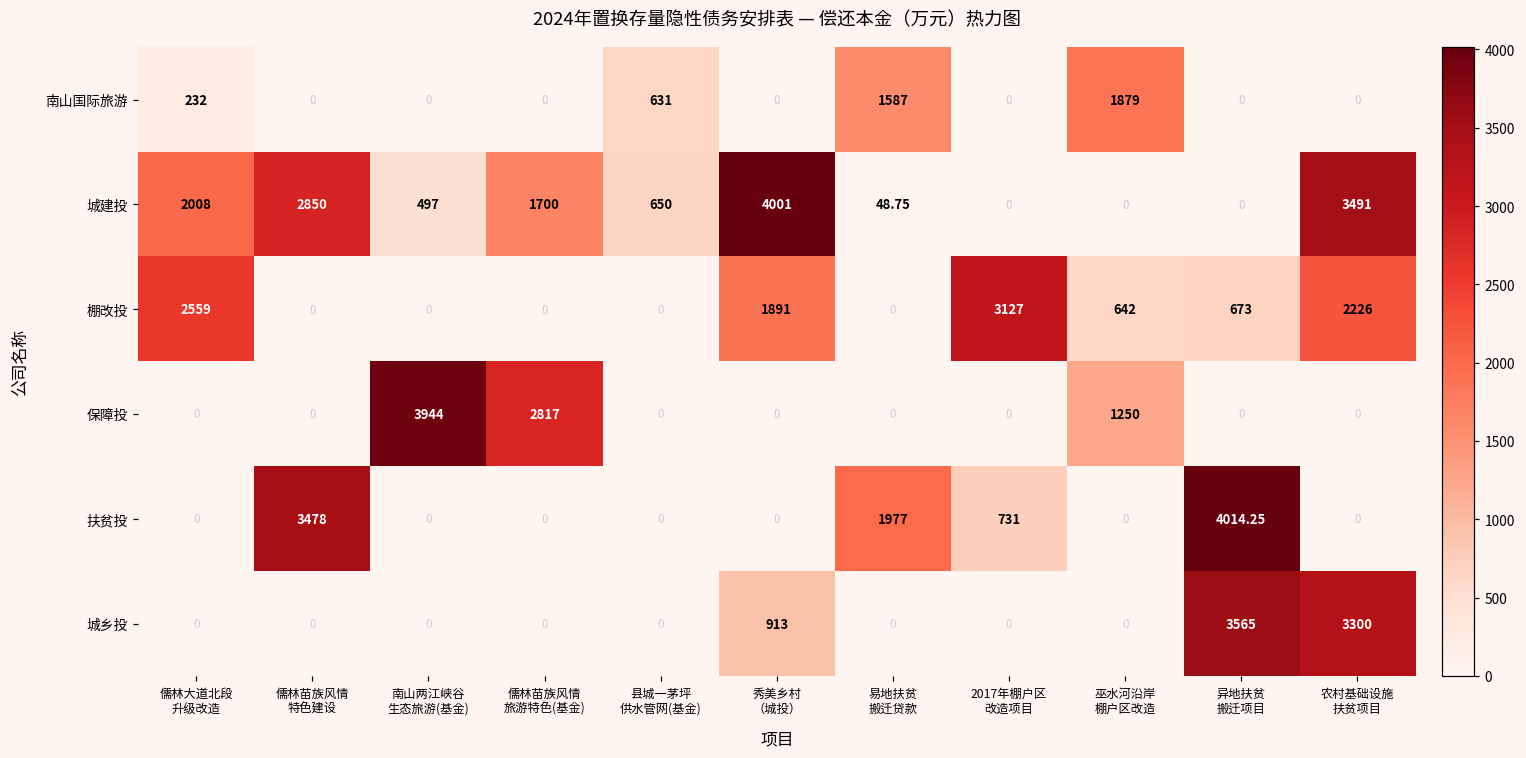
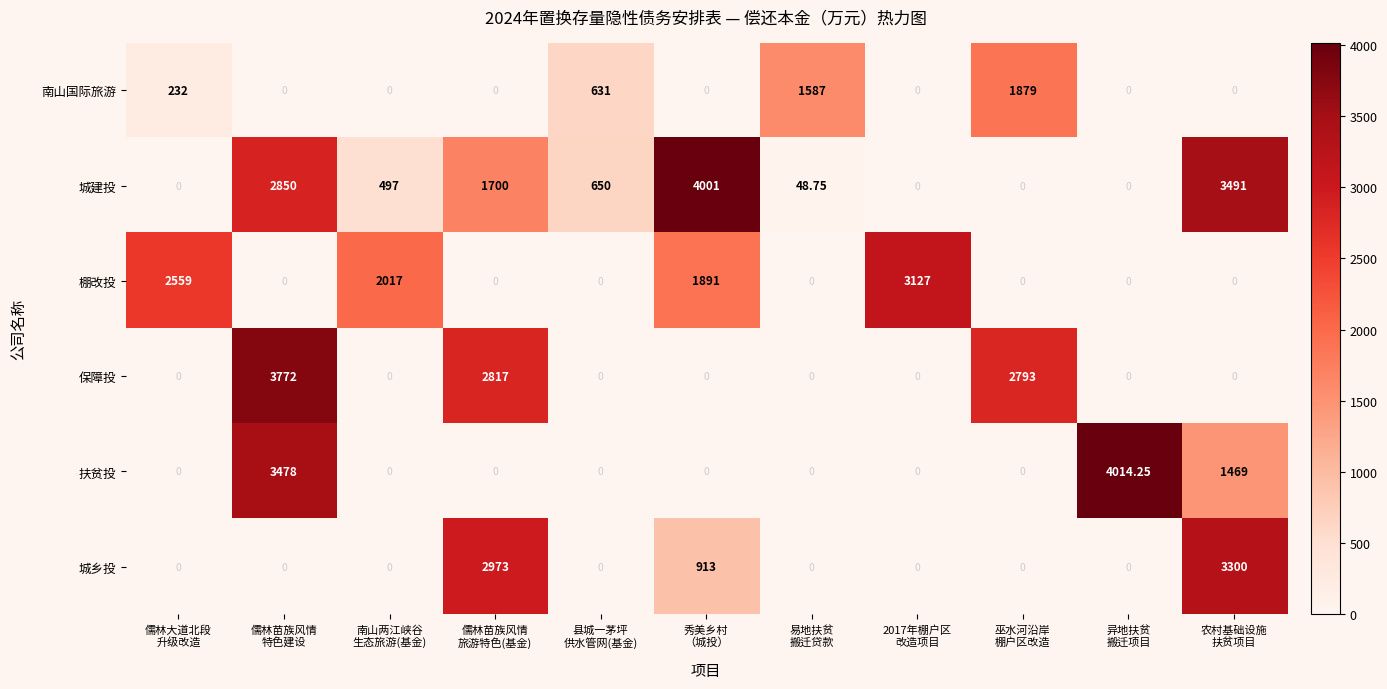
城建投, 儒林大道北段 升级改造: 2008 -> 0
棚改投, 南山两江峡谷 生态旅游(基金): 0 -> 2017
棚改投, 巫水河沿岸 棚户区改造: 642 -> 0
棚改投, 异地扶贫 搬迁项目: 673 -> 0
棚改投, 农村基础设施 扶贫项目: 2226 -> 0
保障投, 儒林苗族风情 特色建设: 0 -> 3772
保障投, 南山两江峡谷 生态旅游(基金): 3944 -> 0
保障投, 巫水河沿岸 棚户区改造: 1250 -> 2793
扶贫投, 易地扶贫 搬迁贷款: 1977 -> 0
扶贫投, 2017年棚户区 改造项目: 731 -> 0
扶贫投, 农村基础设施 扶贫项目: 0 -> 1469
城乡投, 儒林苗族风情 旅游特色(基金): 0 -> 2973
城乡投, 异地扶贫 搬迁项目: 3565 -> 0
